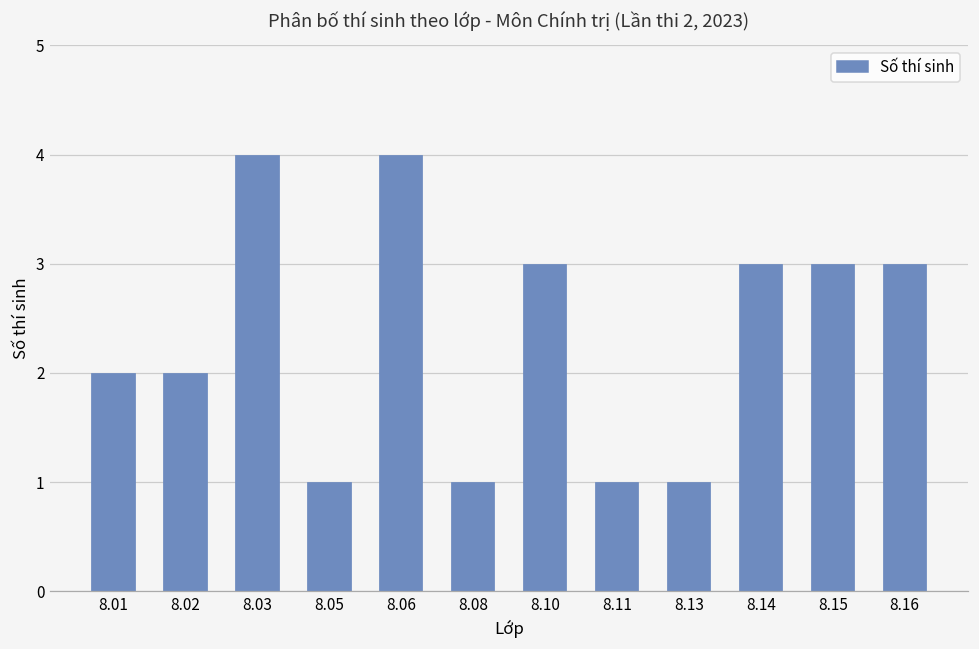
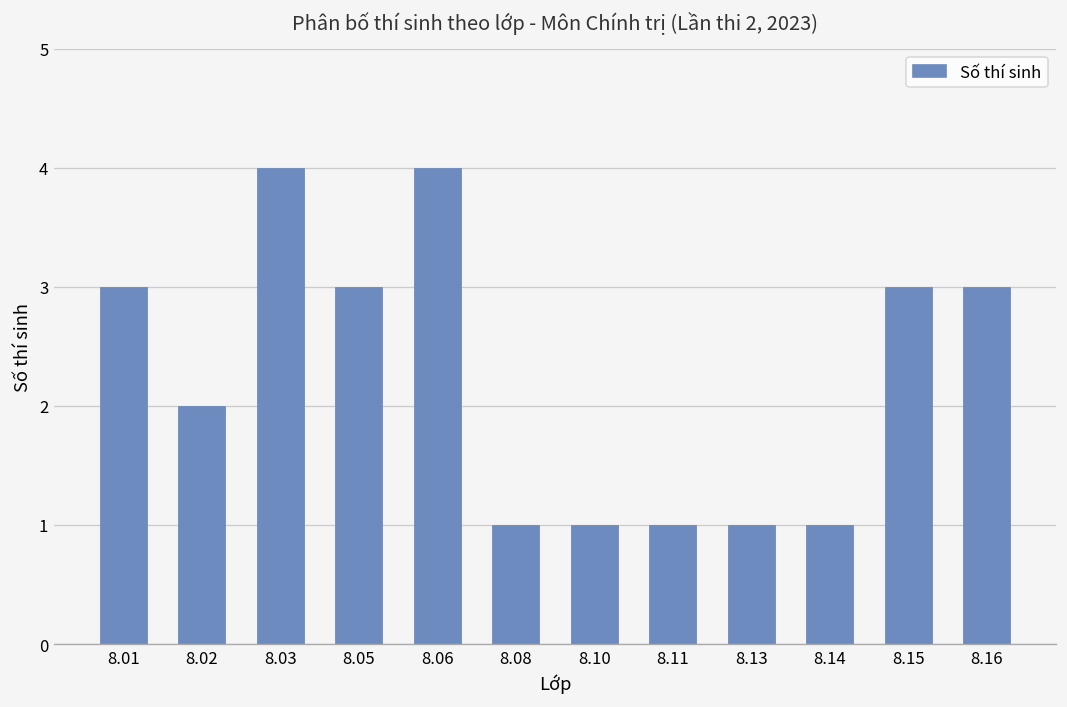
8.01: 2 -> 3
8.05: 1 -> 3
8.10: 3 -> 1
8.14: 3 -> 1
